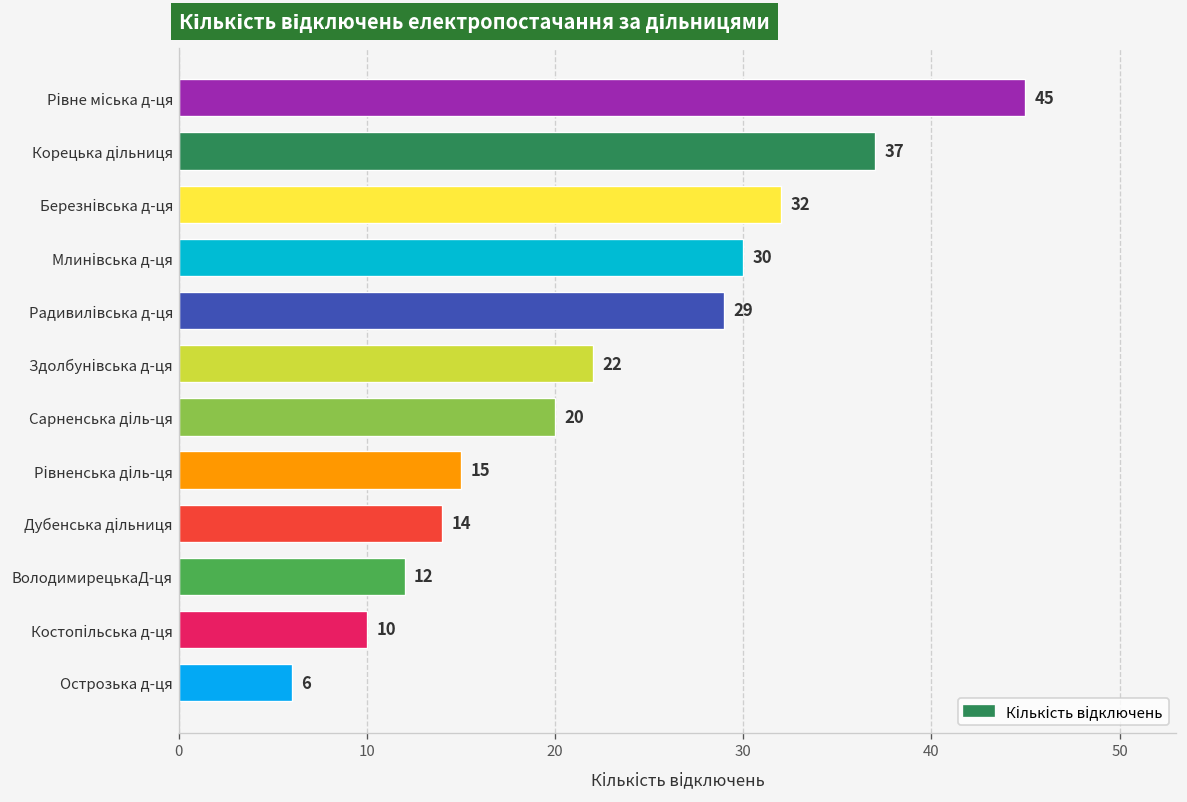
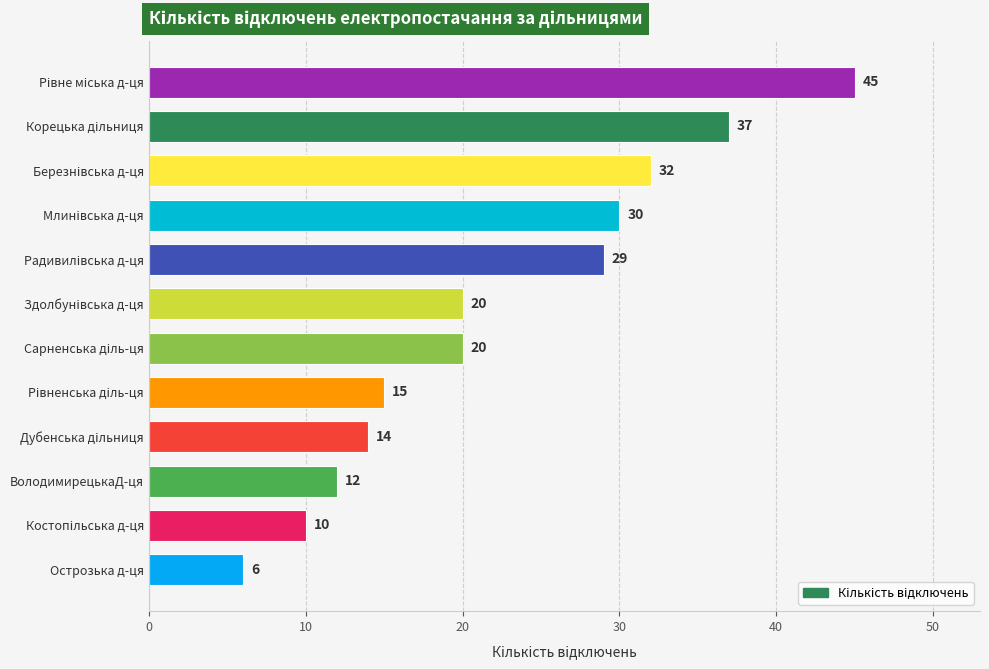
Здолбунівська д-ця: 22 -> 20
